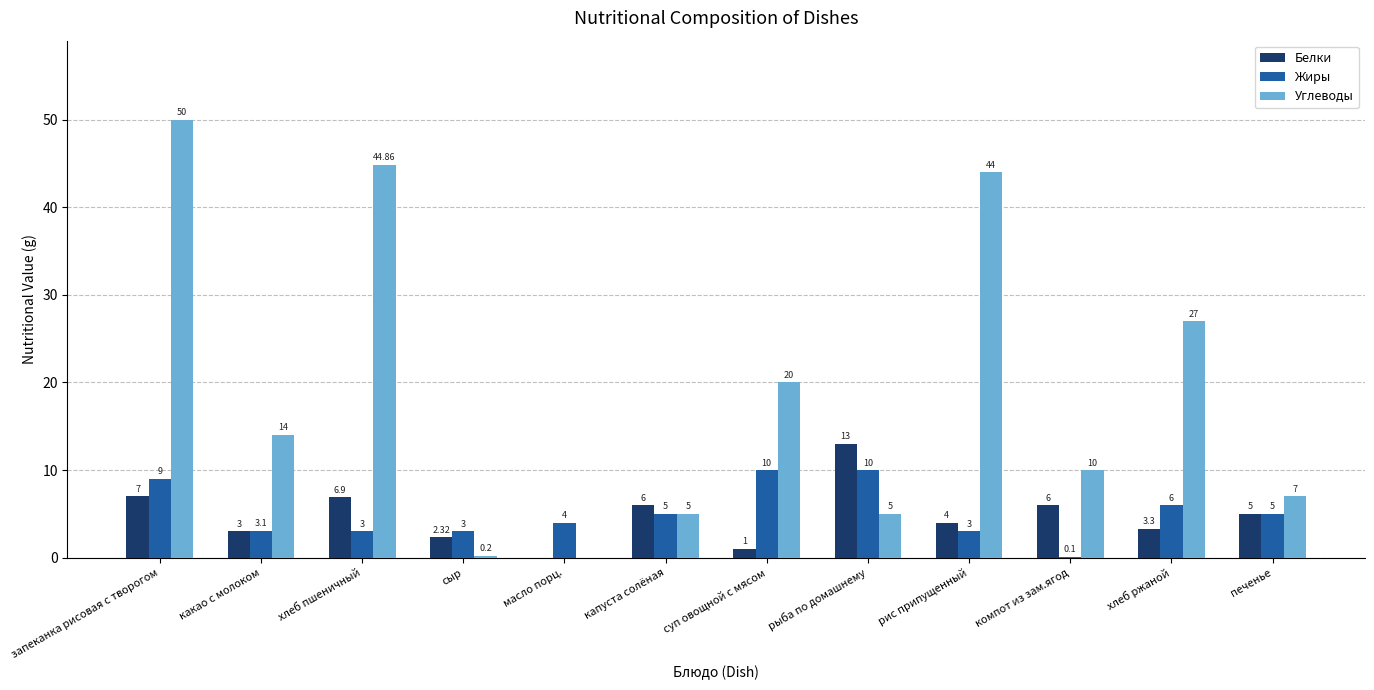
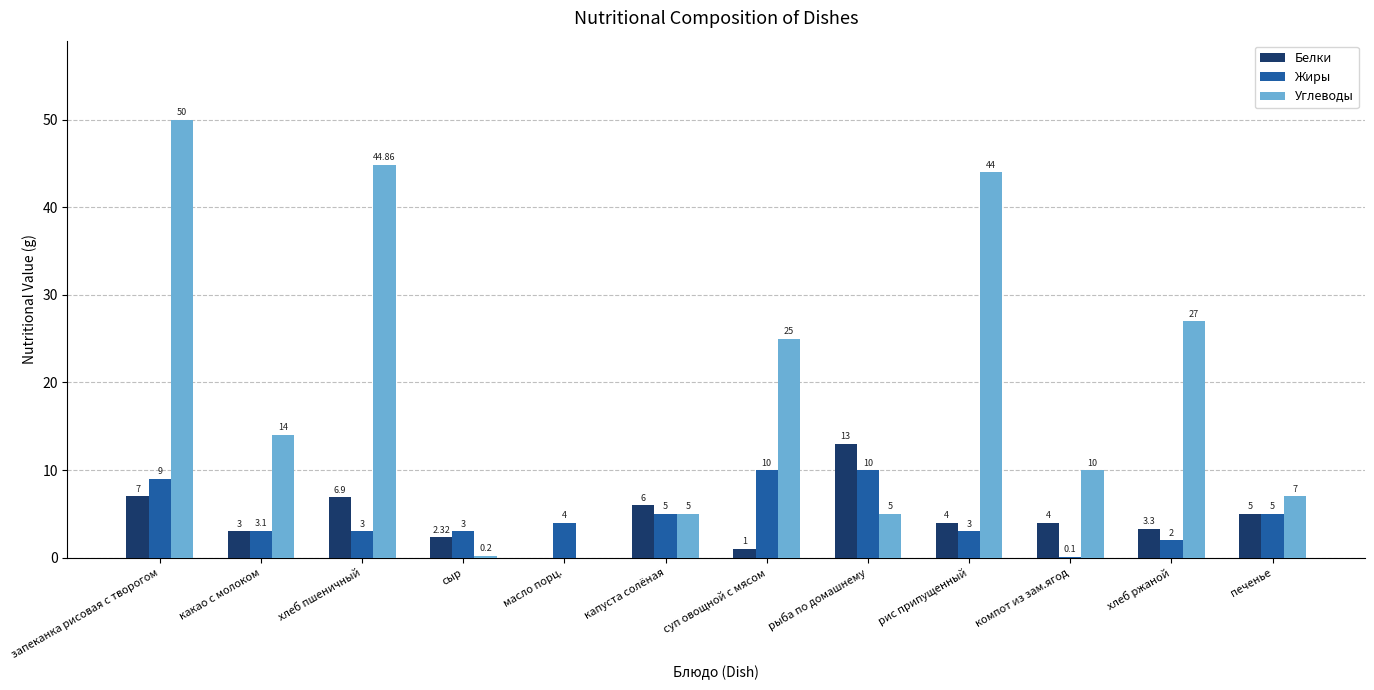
Углеводы, суп овощной с мясом: 20 -> 25
Белки, компот из зам.ягод: 6 -> 4
Жиры, хлеб ржаной: 6 -> 2
